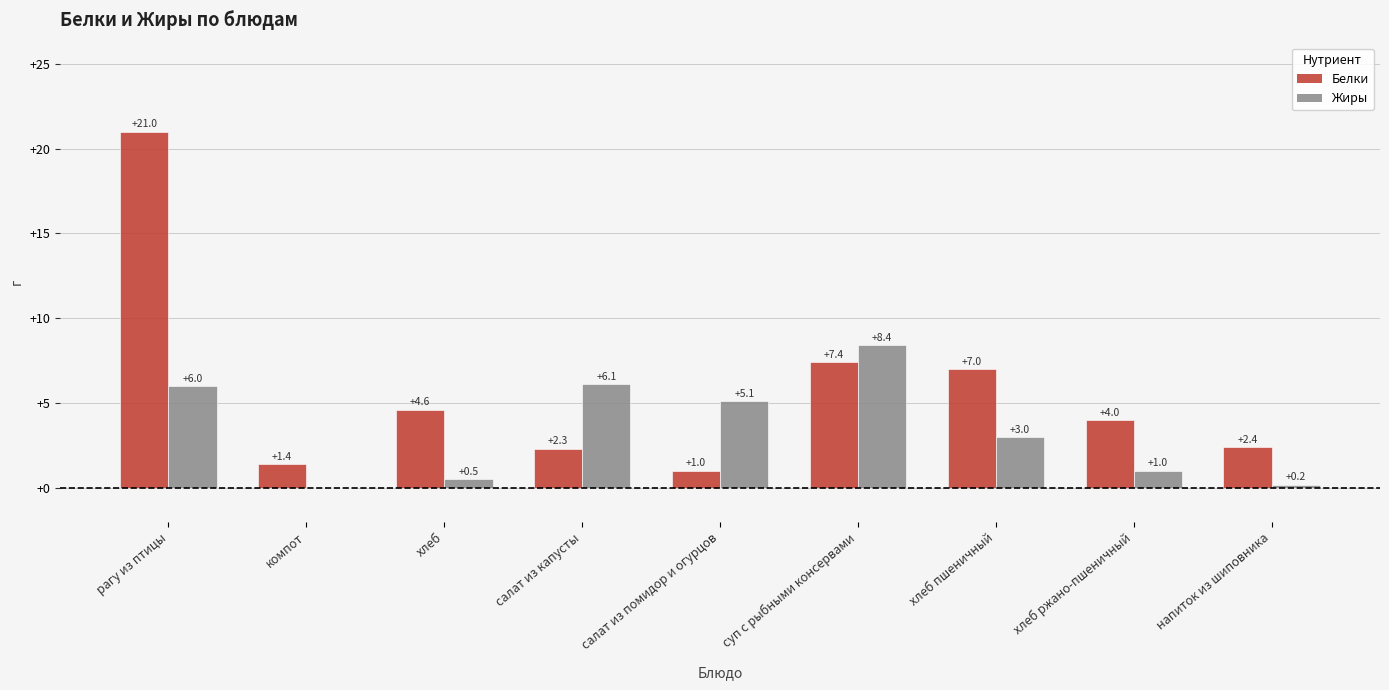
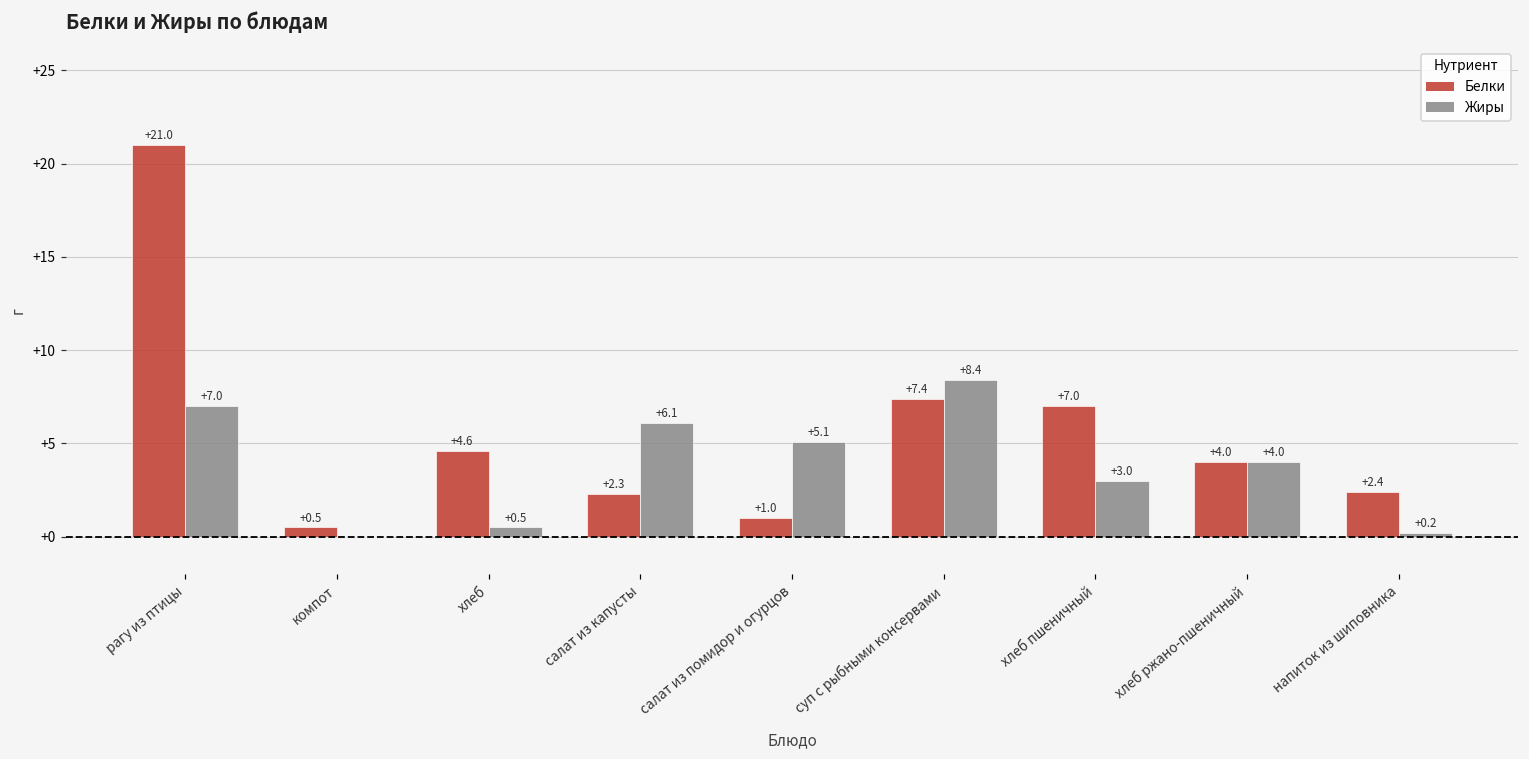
Жиры, рагу из птицы: +6.0 -> +7.0
Белки, компот: +1.4 -> +0.5
Жиры, хлеб ржано-пшеничный: +1.0 -> +4.0
